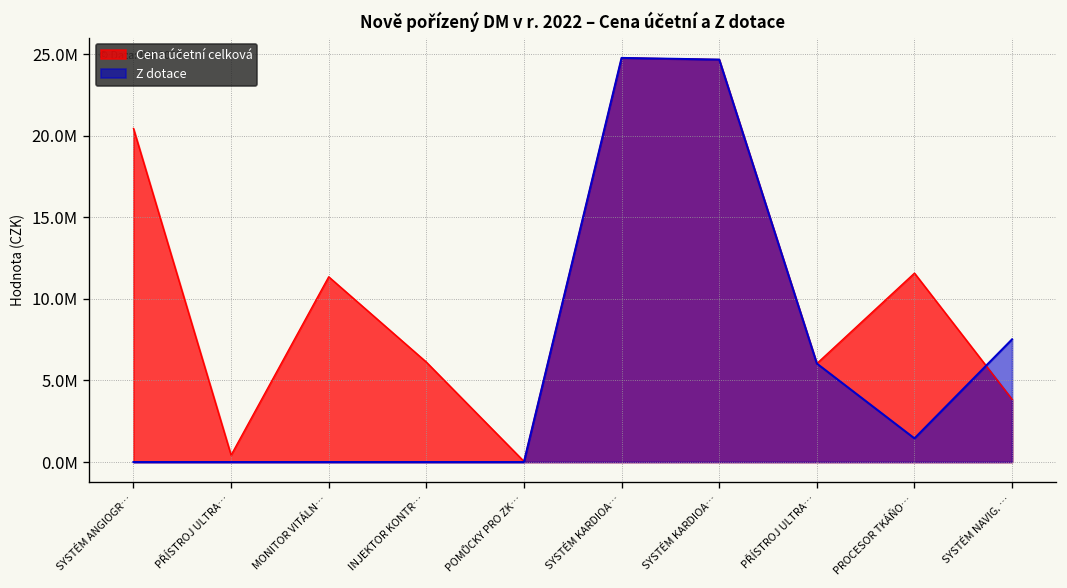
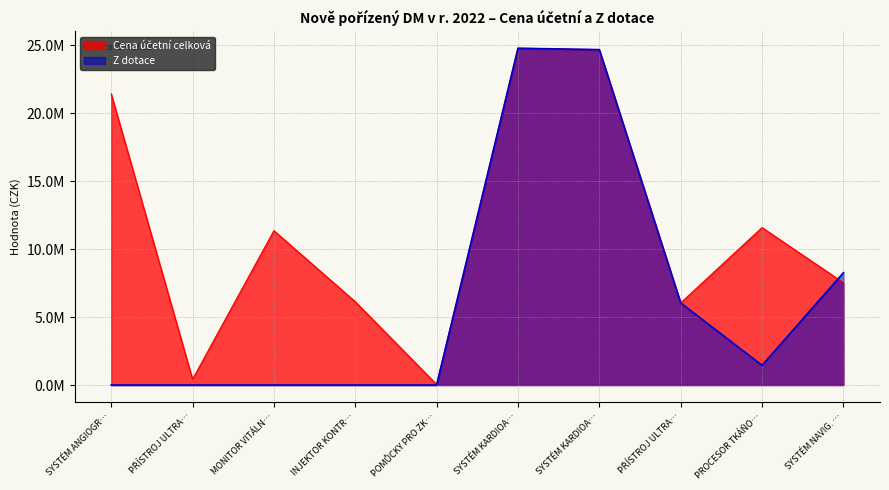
Cena účetní celková, SYSTÉM ANGIOGR…: 20400000 -> 21400000
Cena účetní celková, SYSTÉM NAVIG. …: 3800000 -> 7500000
Z dotace, SYSTÉM NAVIG. …: 7500000 -> 8300000
